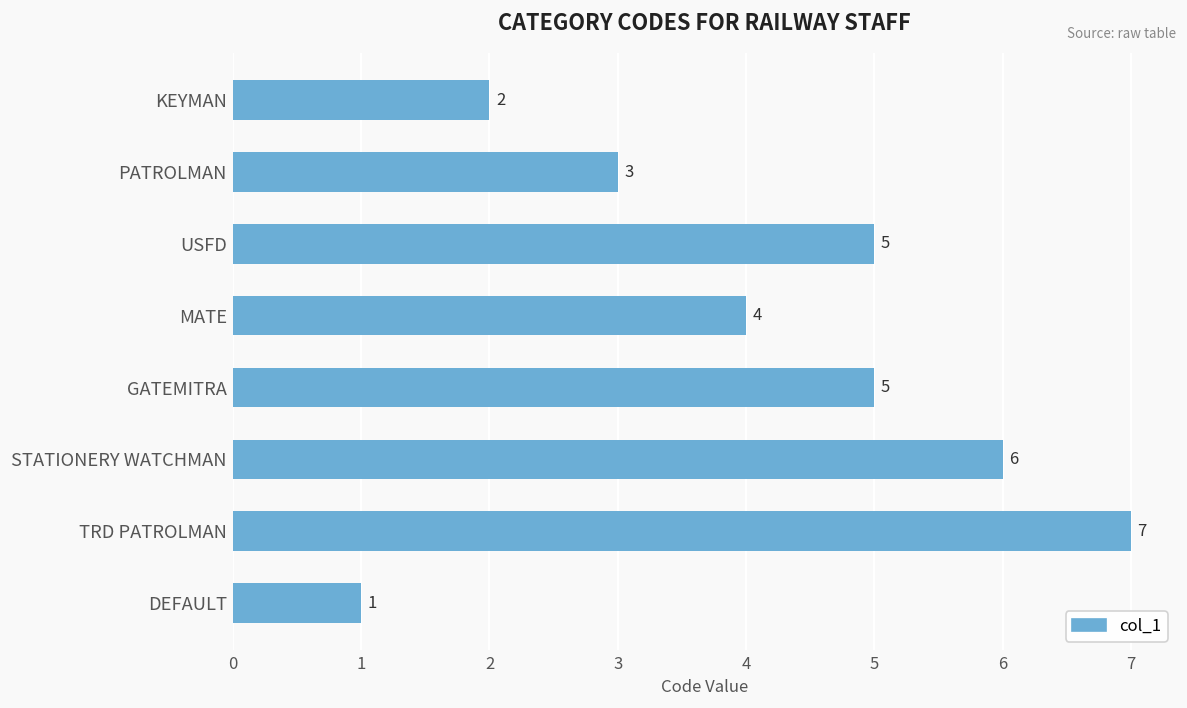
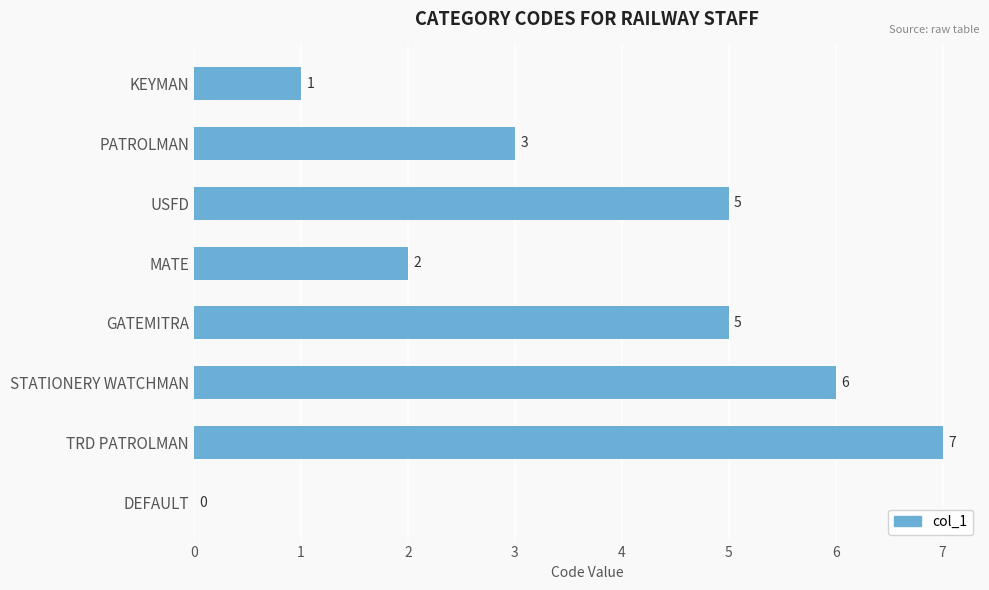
KEYMAN: 2 -> 1
MATE: 4 -> 2
DEFAULT: 1 -> 0
